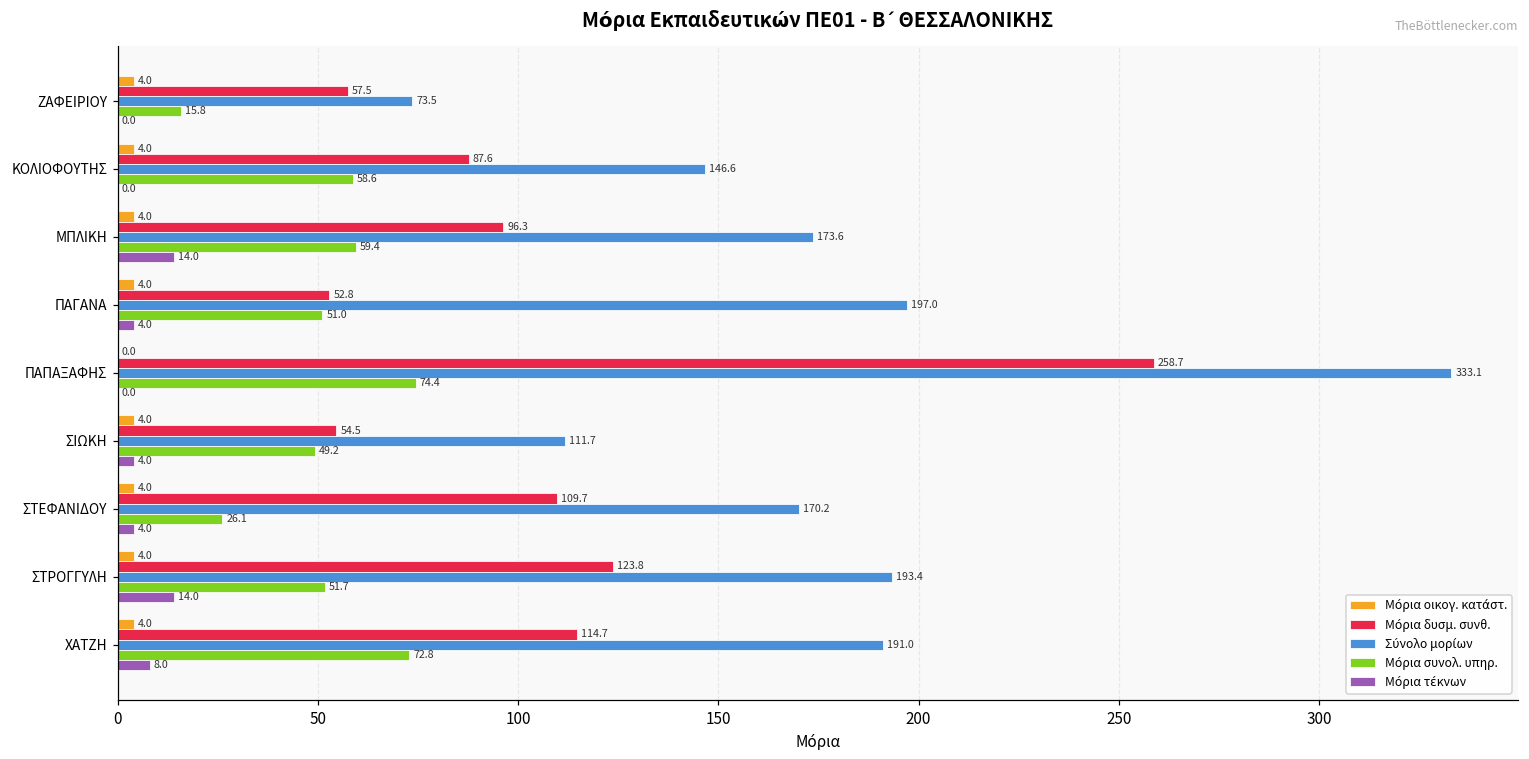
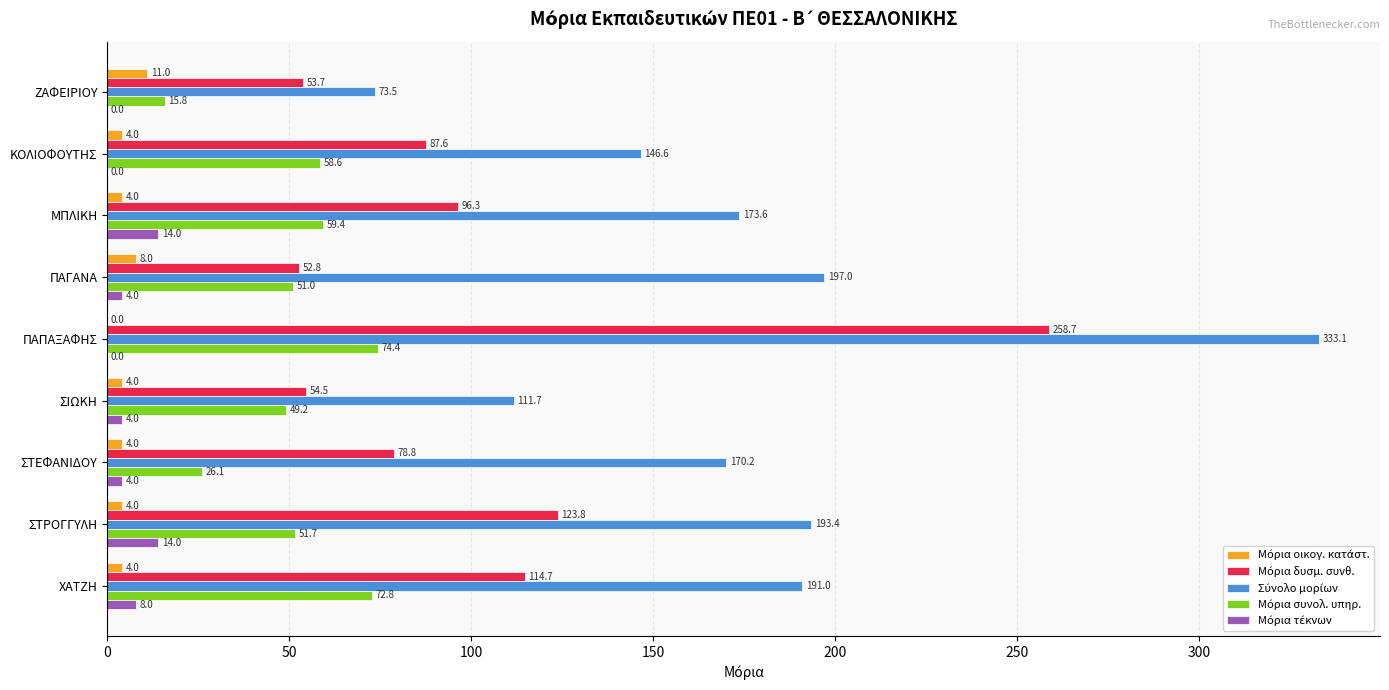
Μόρια οικογ. κατάστ., ΖΑΦΕΙΡΙΟΥ: 4.0 -> 11.0
Μόρια δυσμ. συνθ., ΖΑΦΕΙΡΙΟΥ: 57.5 -> 53.7
Μόρια οικογ. κατάστ., ΠΑΓΑΝΑ: 4.0 -> 8.0
Μόρια δυσμ. συνθ., ΣΤΕΦΑΝΙΔΟΥ: 109.7 -> 78.8
